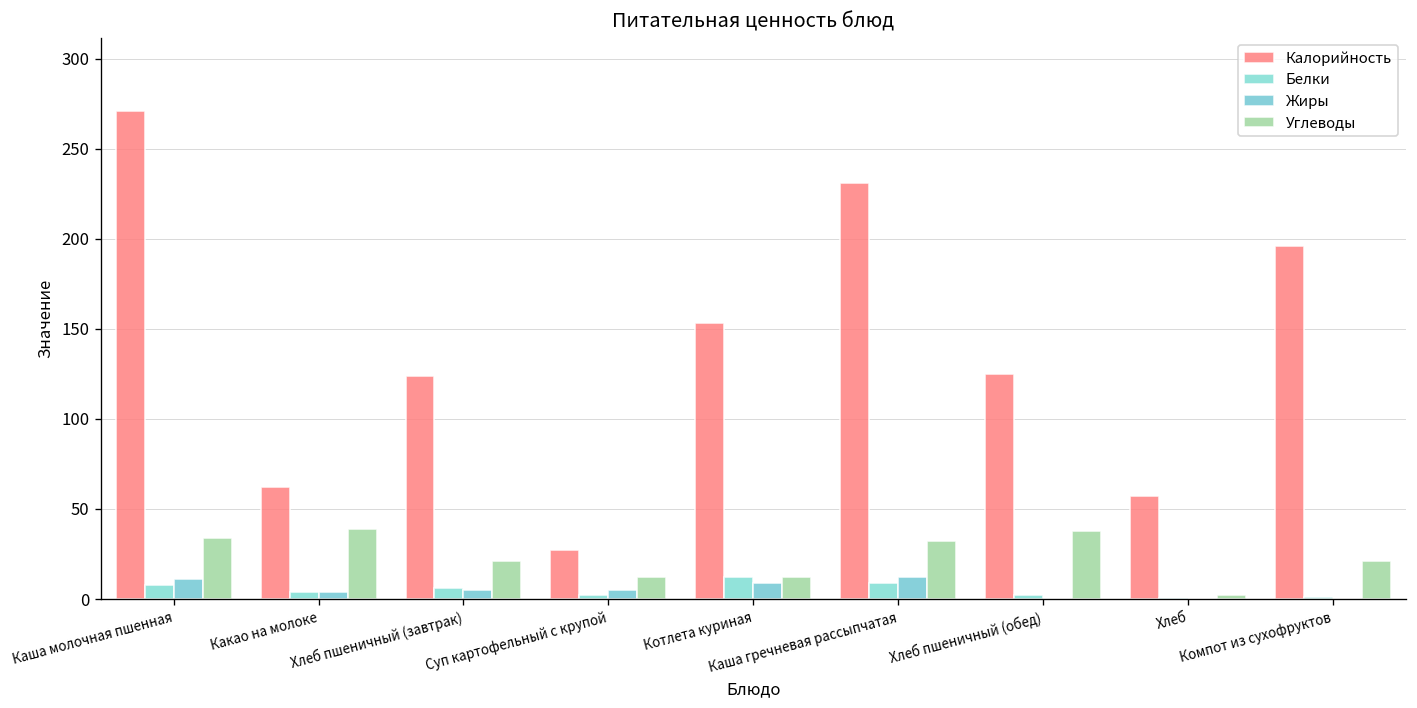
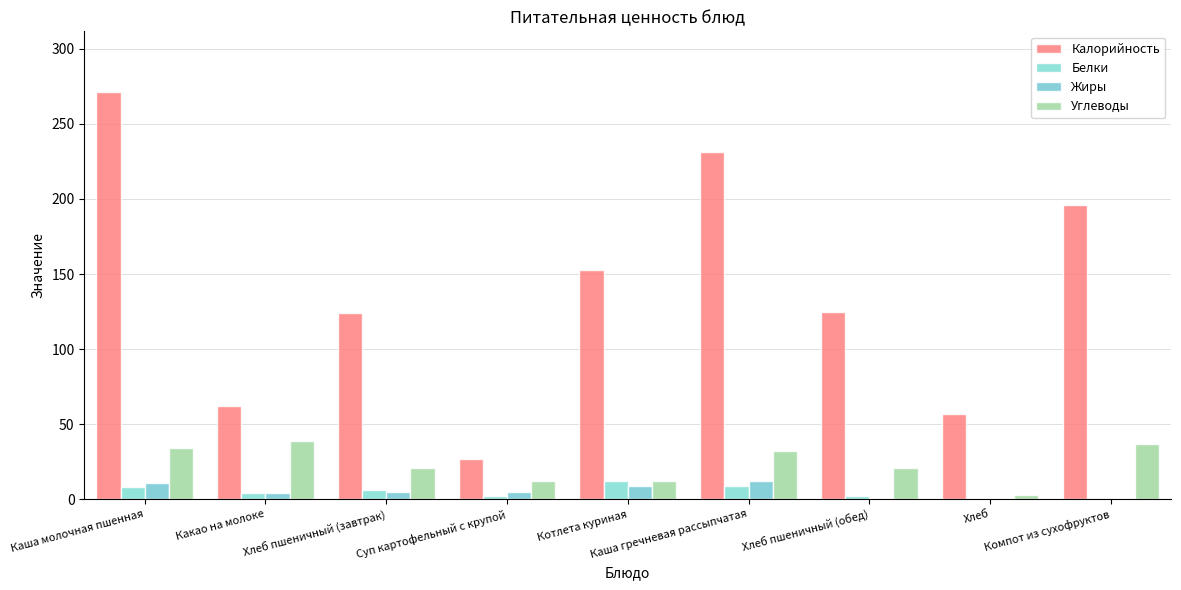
Углеводы, Хлеб пшеничный (обед): 38 -> 21
Углеводы, Компот из сухофруктов: 21 -> 37
